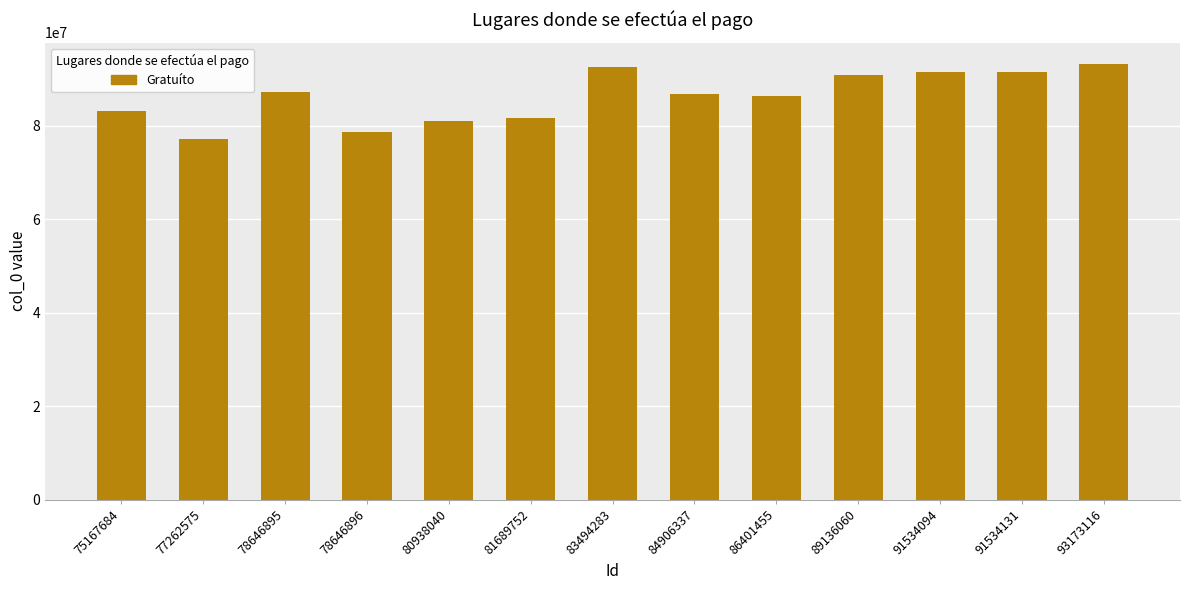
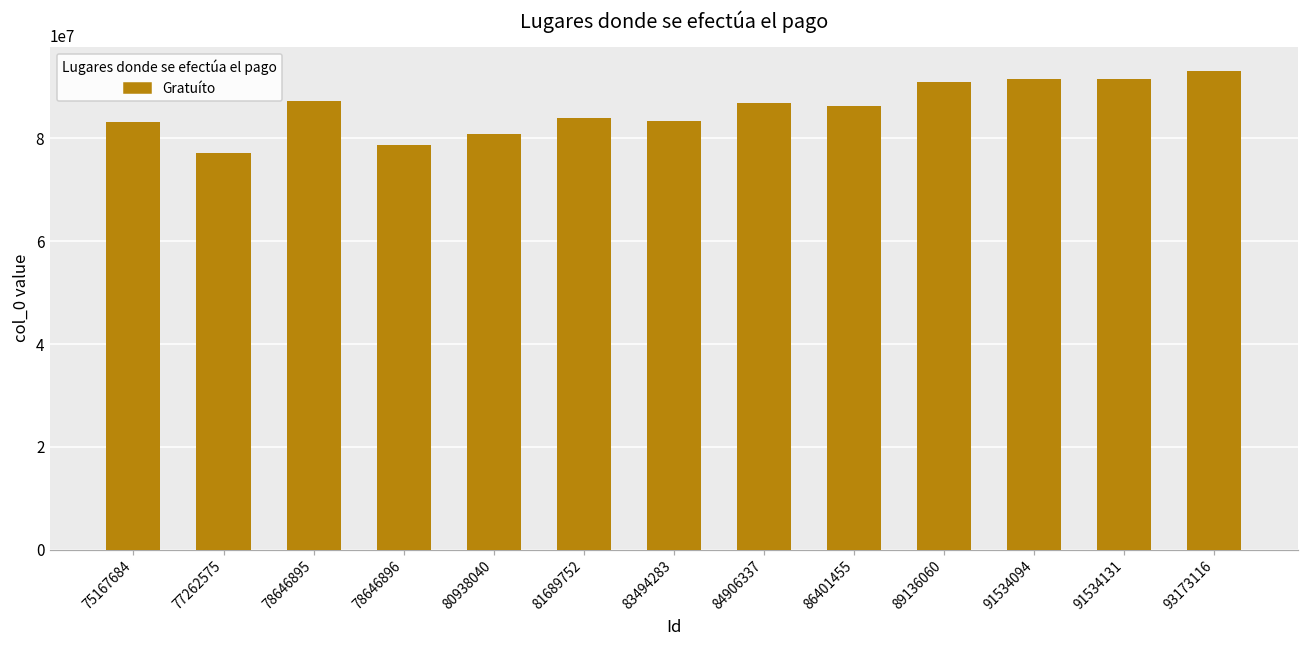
81689752: 82000000 -> 84000000
83494283: 93000000 -> 83000000
